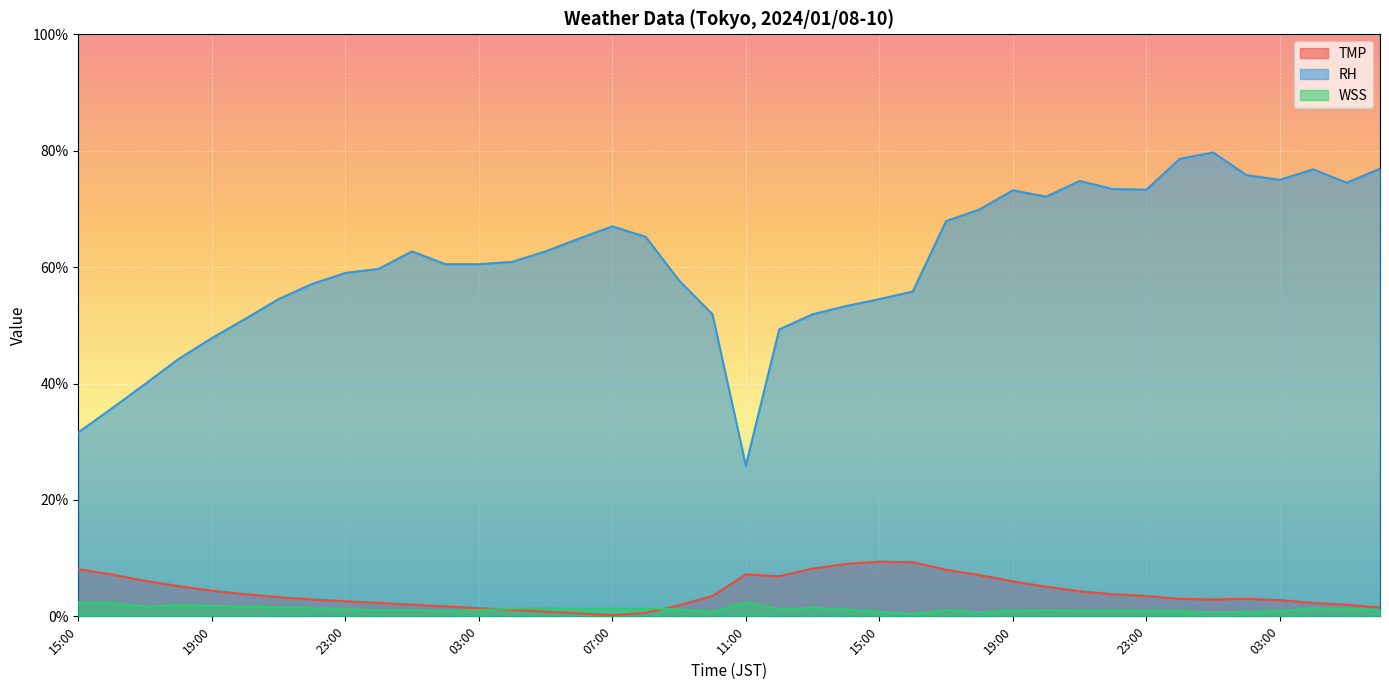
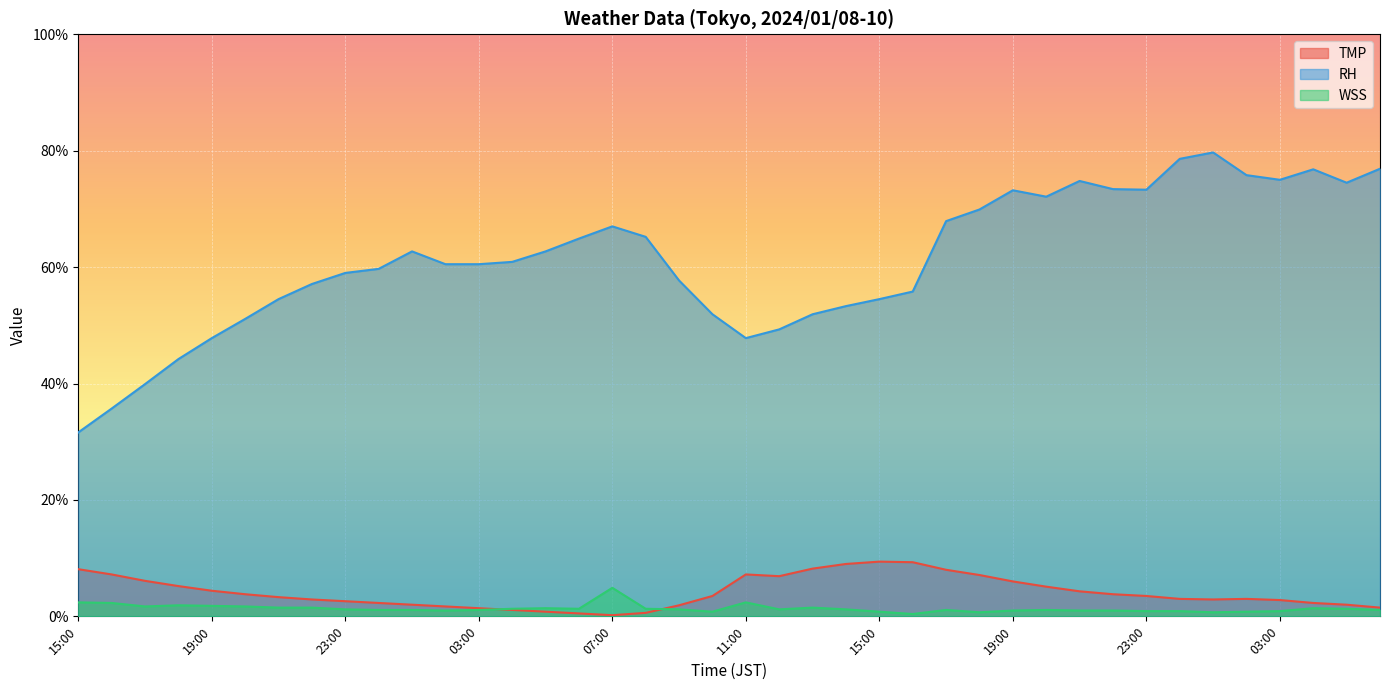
WSS, 07:00: 1% -> 5%
RH, 11:00: 26% -> 48%
